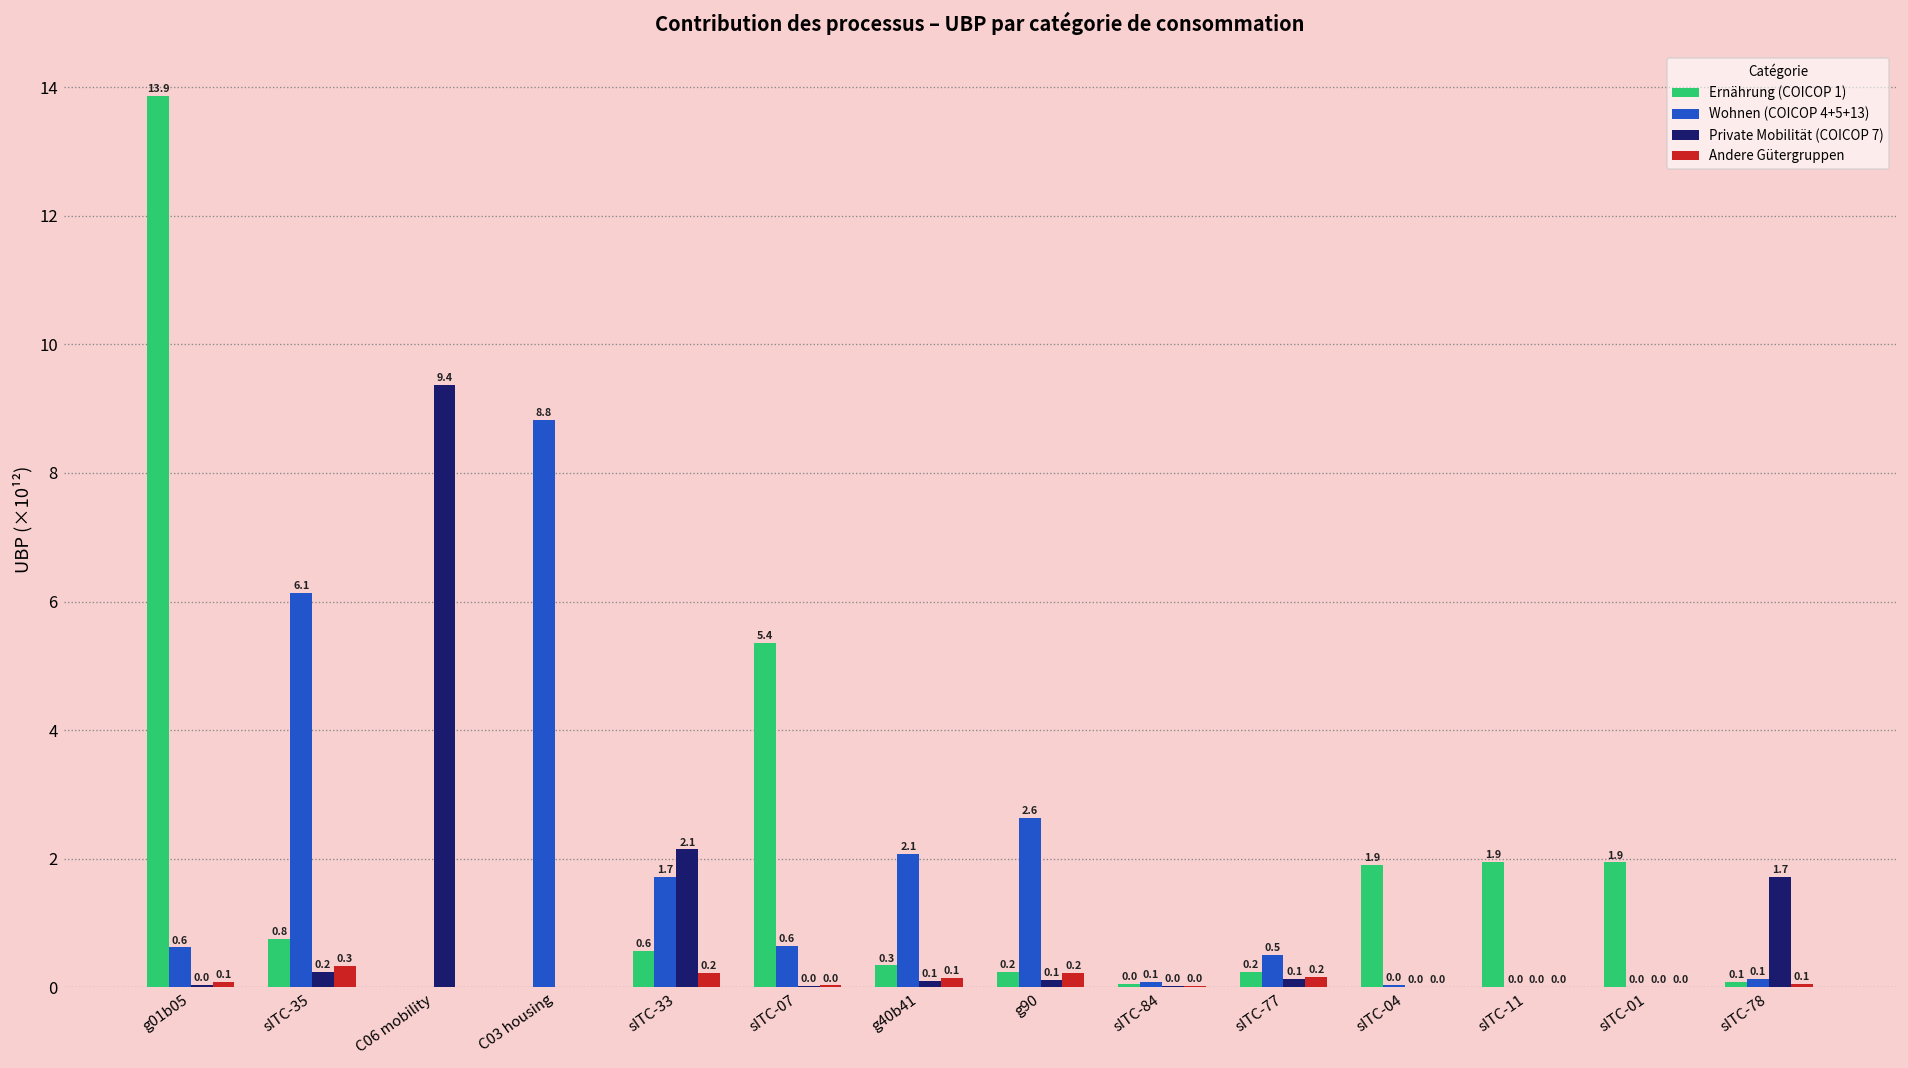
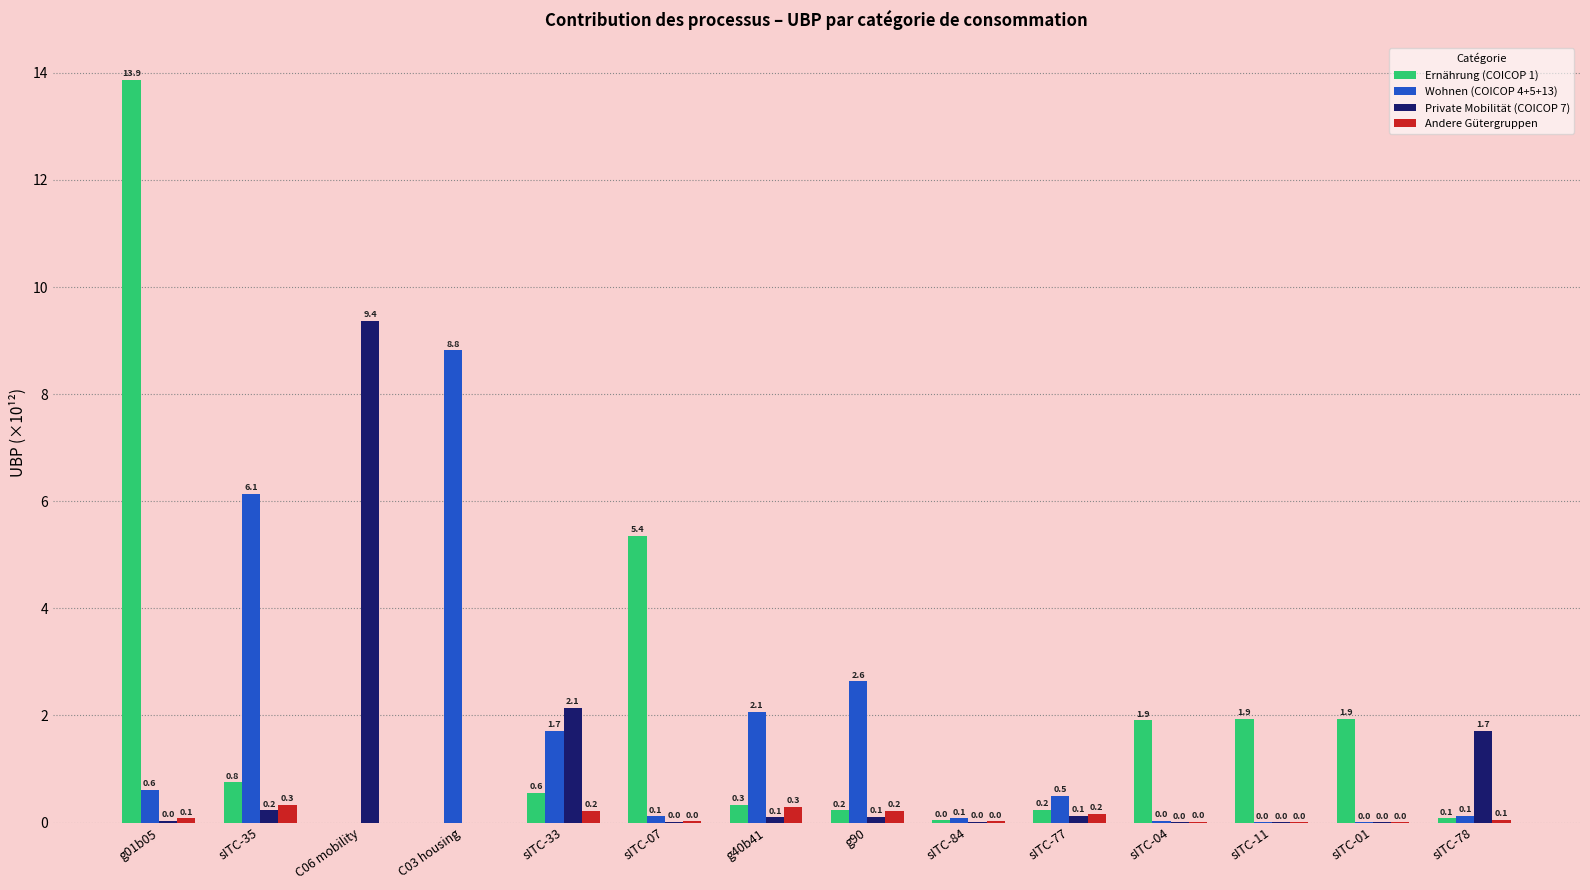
Wohnen (COICOP 4+5+13), sITC-07: 0.6 -> 0.1
Andere Gütergruppen, g40b41: 0.1 -> 0.3
